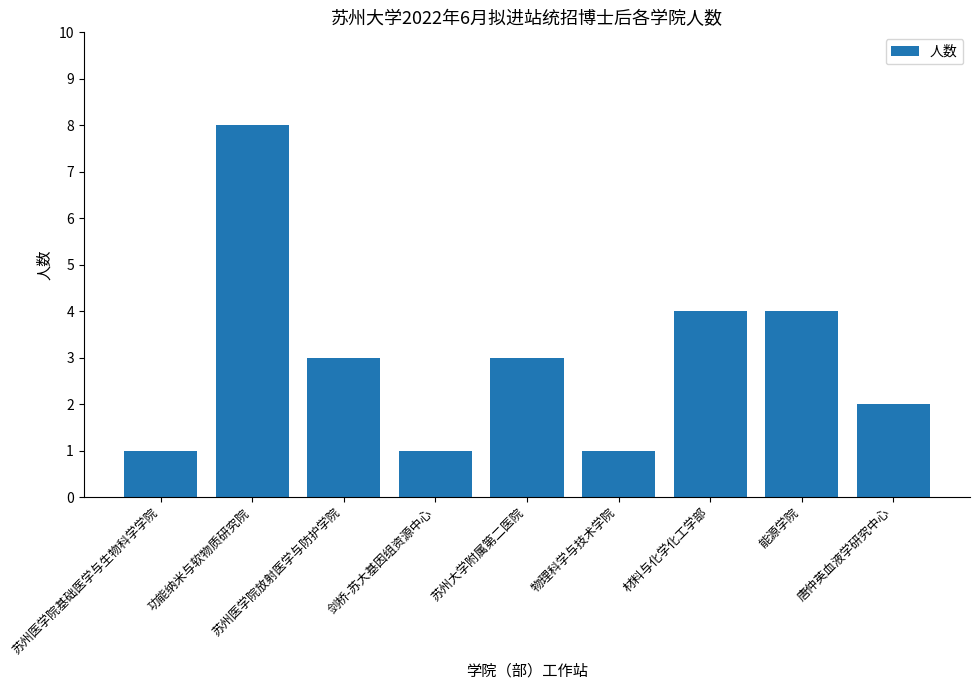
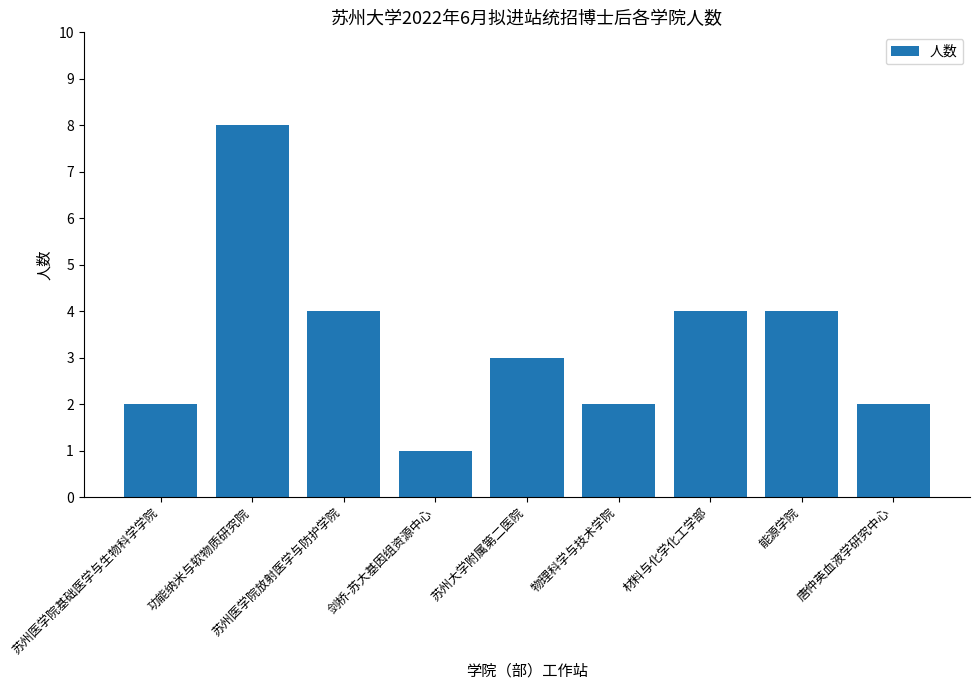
苏州医学院基础医学与生物科学学院: 1 -> 2
苏州医学院放射医学与防护学院: 3 -> 4
物理科学与技术学院: 1 -> 2
